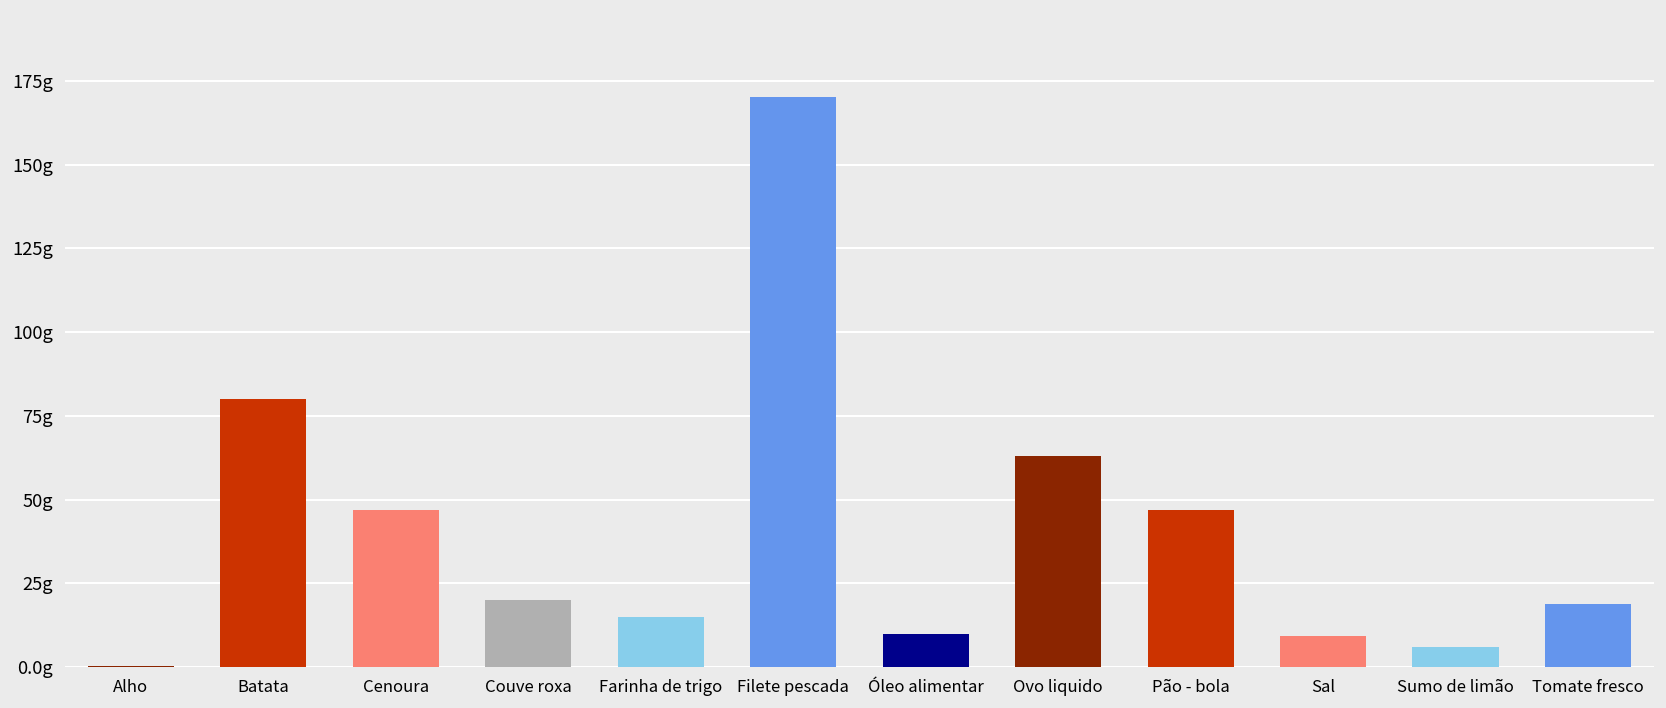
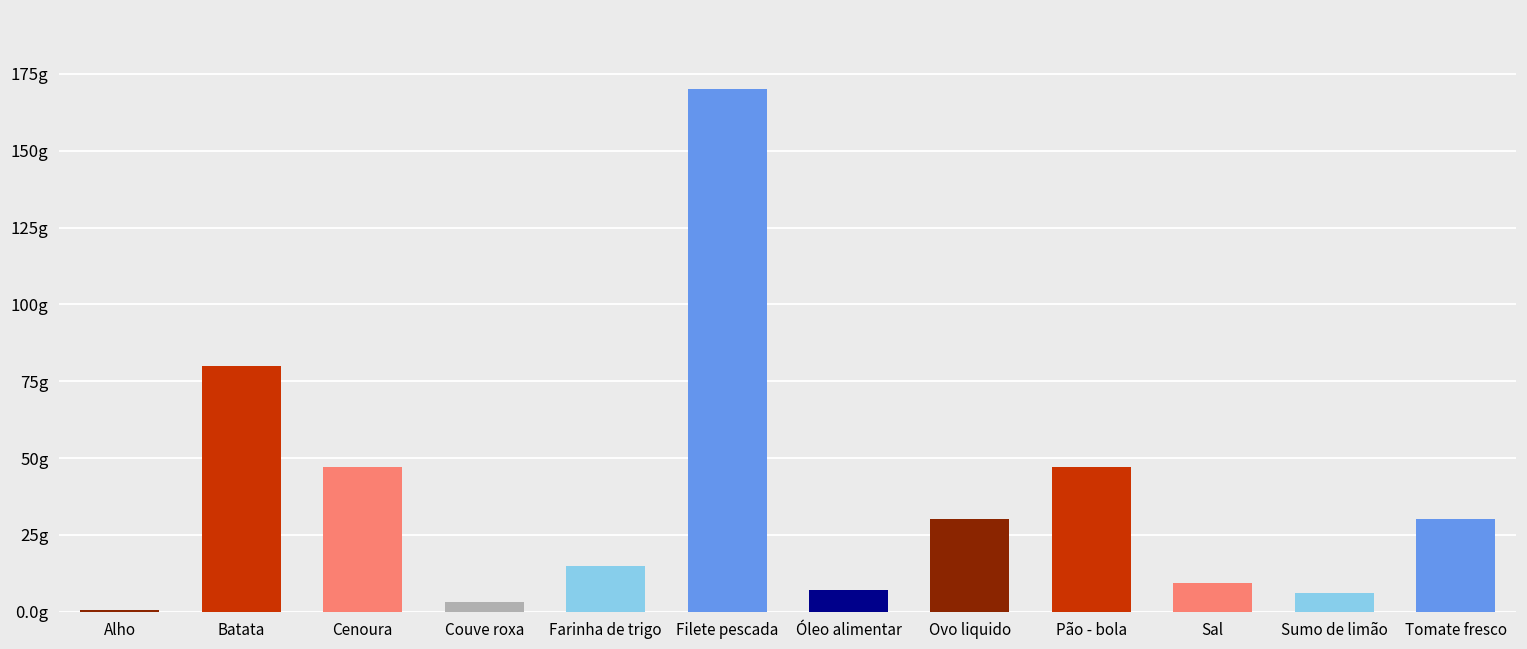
Couve roxa: 20g -> 3g
Óleo alimentar: 10g -> 7g
Ovo liquido: 63g -> 30g
Tomate fresco: 19g -> 30g
